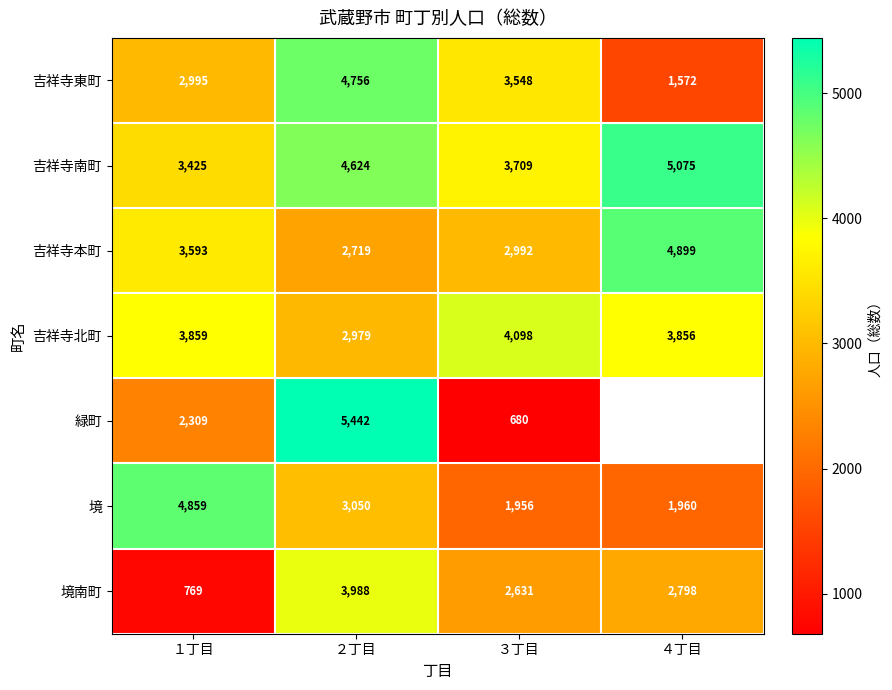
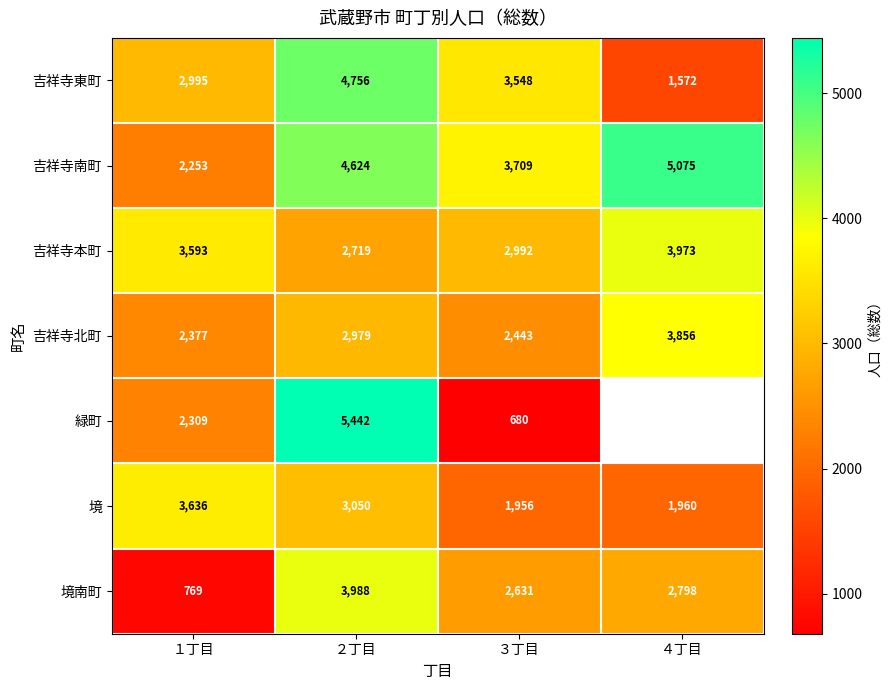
吉祥寺南町, １丁目: 3,425 -> 2,253
吉祥寺本町, ４丁目: 4,899 -> 3,973
吉祥寺北町, １丁目: 3,859 -> 2,377
吉祥寺北町, ３丁目: 4,098 -> 2,443
境, １丁目: 4,859 -> 3,636
